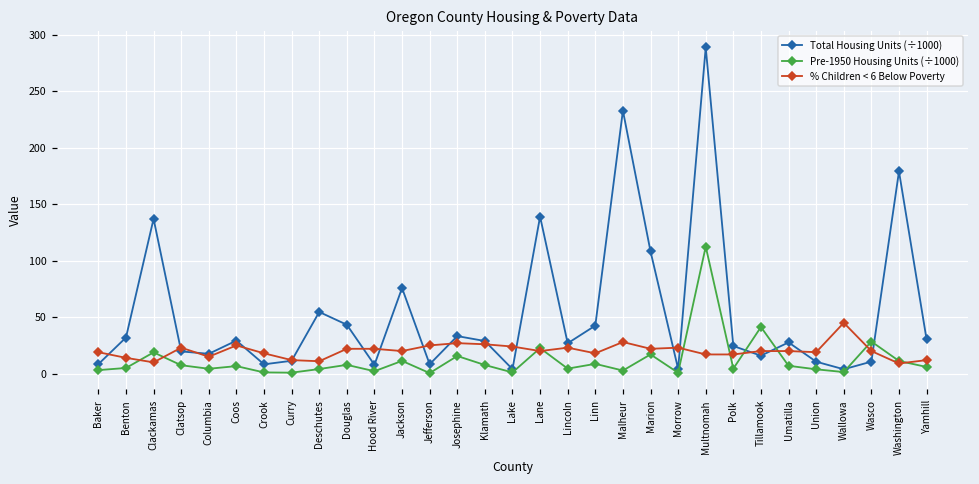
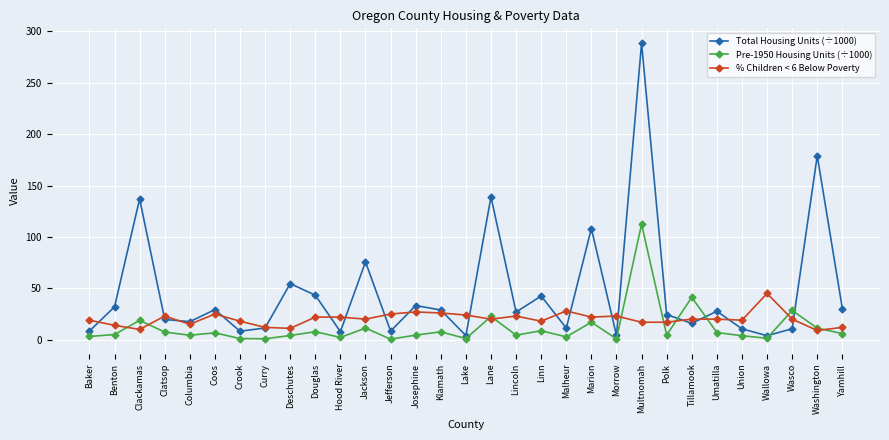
Pre-1950 Housing Units (÷1000), Josephine: 16 -> 4
Total Housing Units (÷1000), Malheur: 233 -> 11
